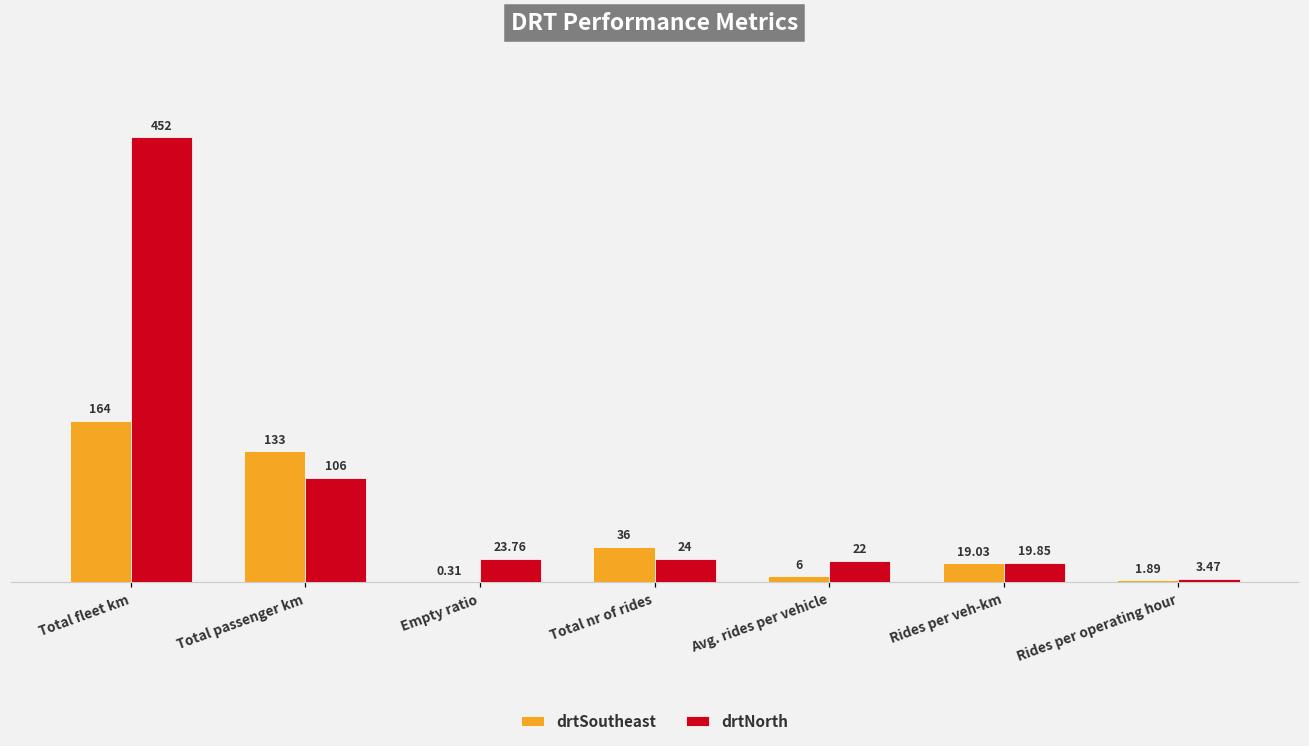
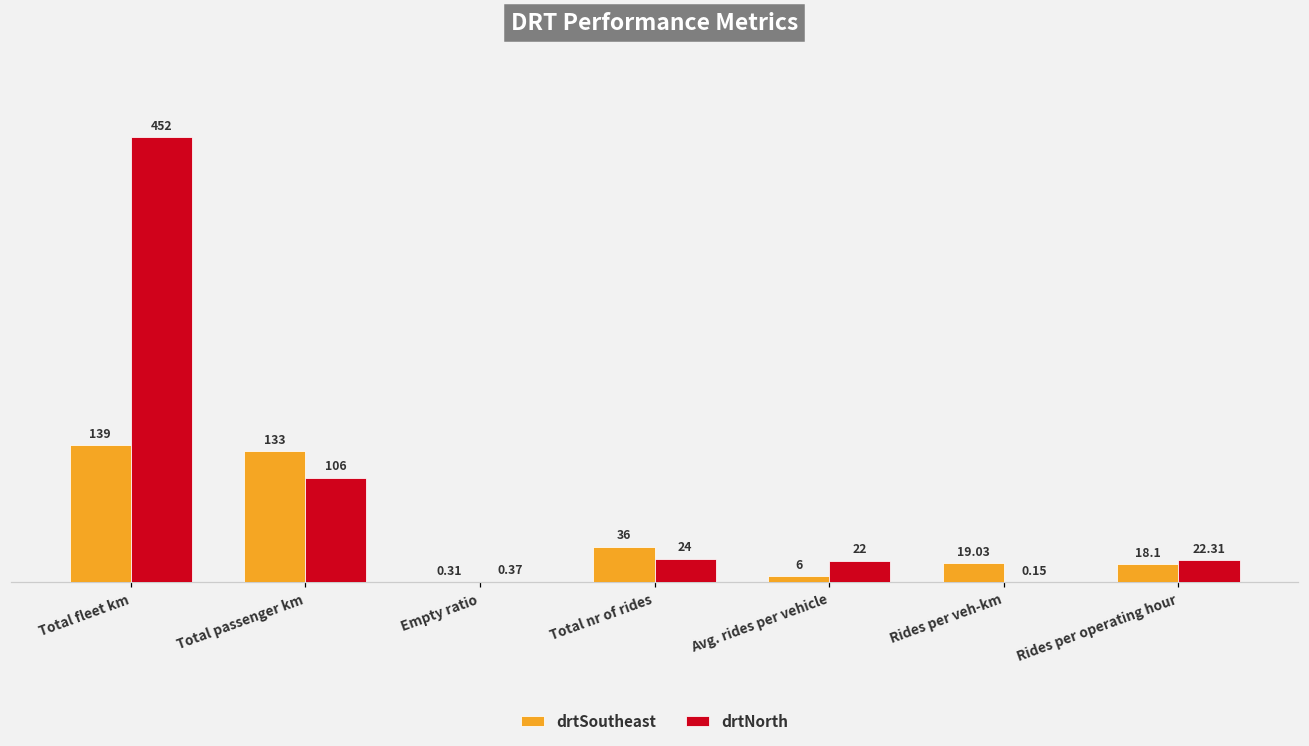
drtSoutheast, Total fleet km: 164 -> 139
drtNorth, Empty ratio: 23.76 -> 0.37
drtNorth, Rides per veh-km: 19.85 -> 0.15
drtSoutheast, Rides per operating hour: 1.89 -> 18.1
drtNorth, Rides per operating hour: 3.47 -> 22.31
